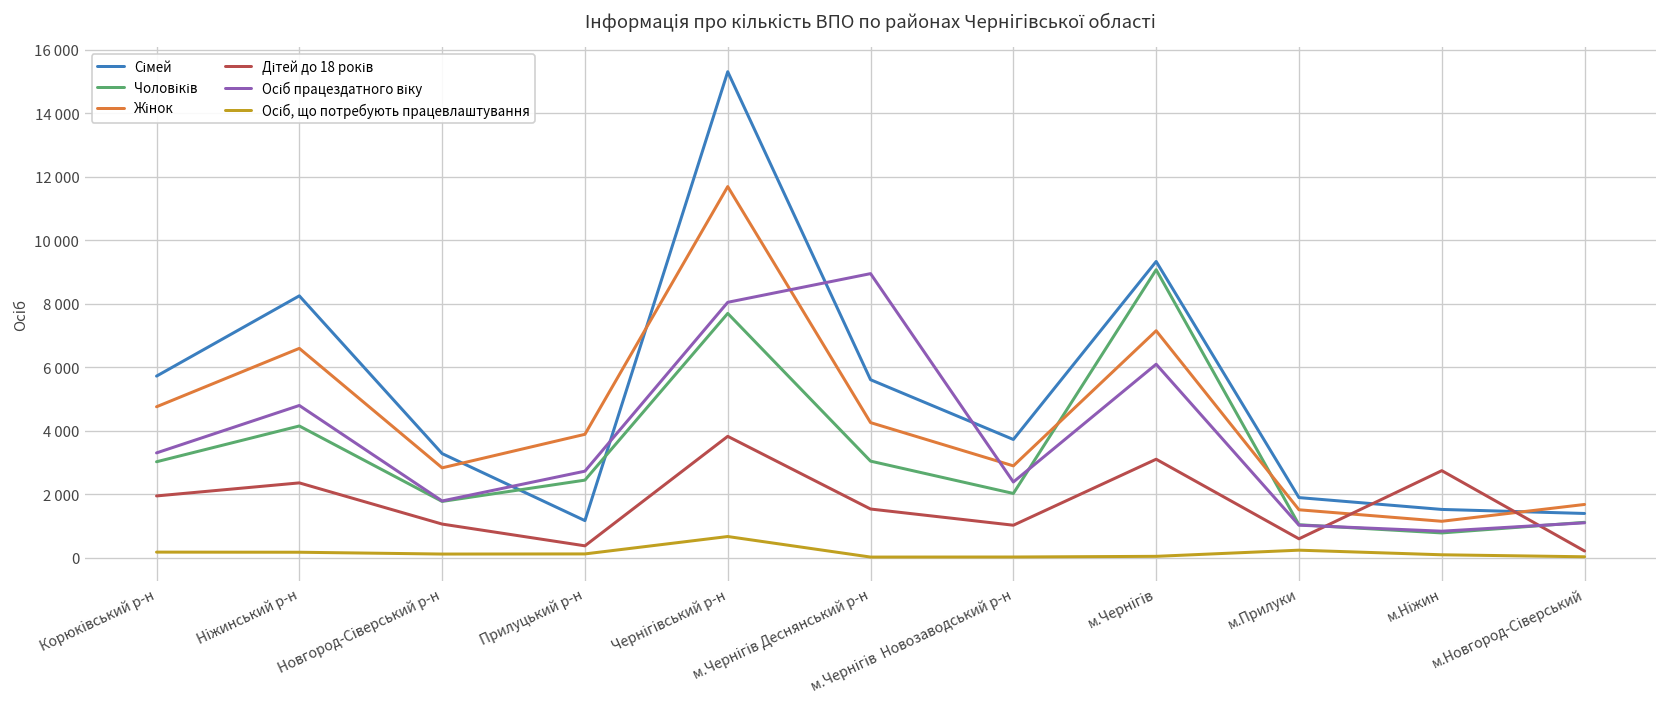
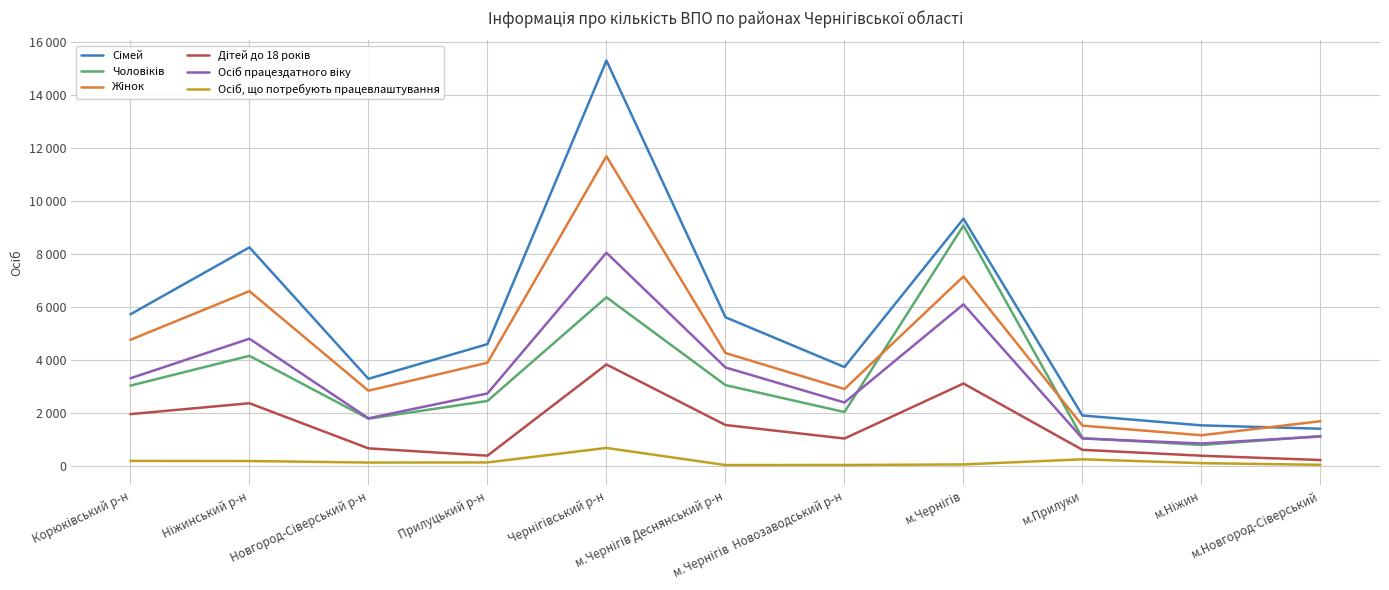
Дітей до 18 років, Новгород-Сіверський р-н: 1100 -> 700
Сімей, Прилуцький р-н: 1200 -> 4600
Чоловіків, Чернігівський р-н: 7700 -> 6400
Осіб працездатного віку, м.Чернігів Деснянський р-н: 8900 -> 3700
Дітей до 18 років, м.Ніжин: 2700 -> 400
